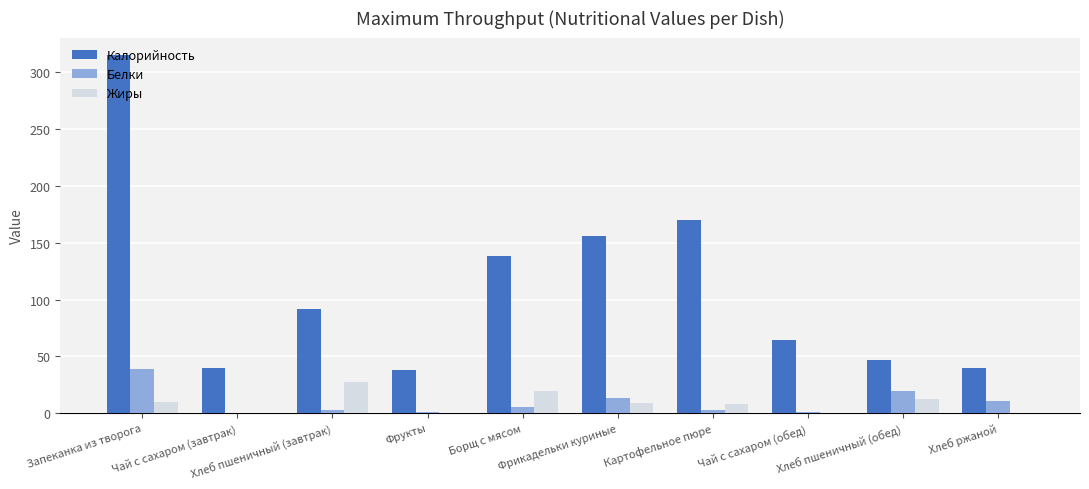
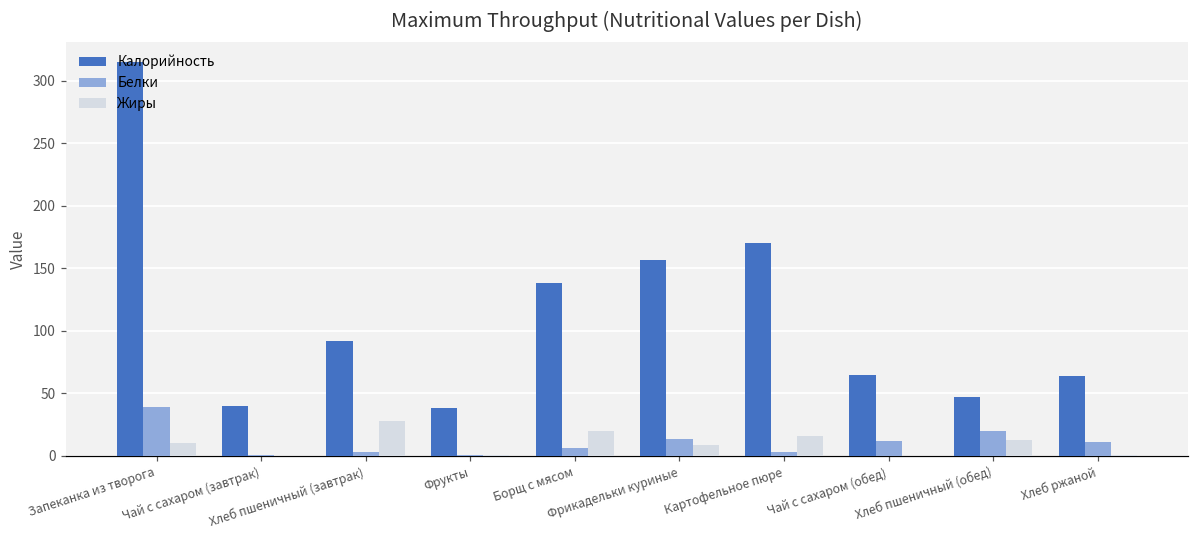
Жиры, Картофельное пюре: 8 -> 16
Белки, Чай с сахаром (обед): 1 -> 11
Калорийность, Хлеб ржаной: 40 -> 64
